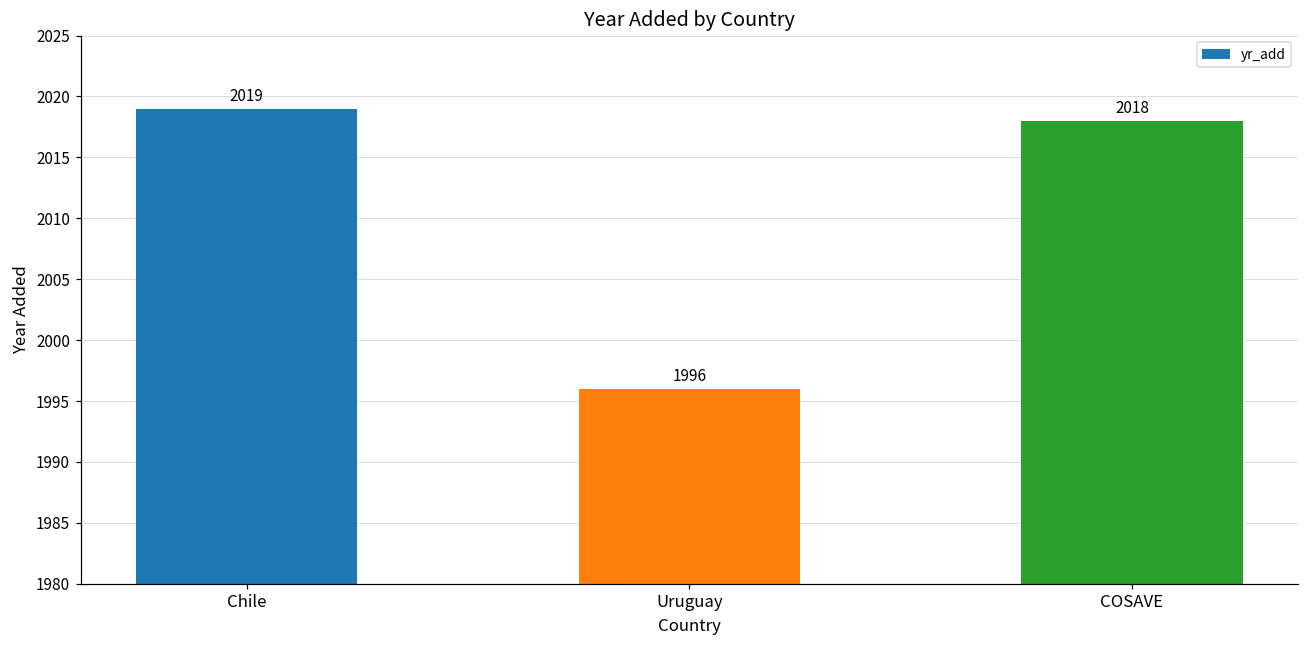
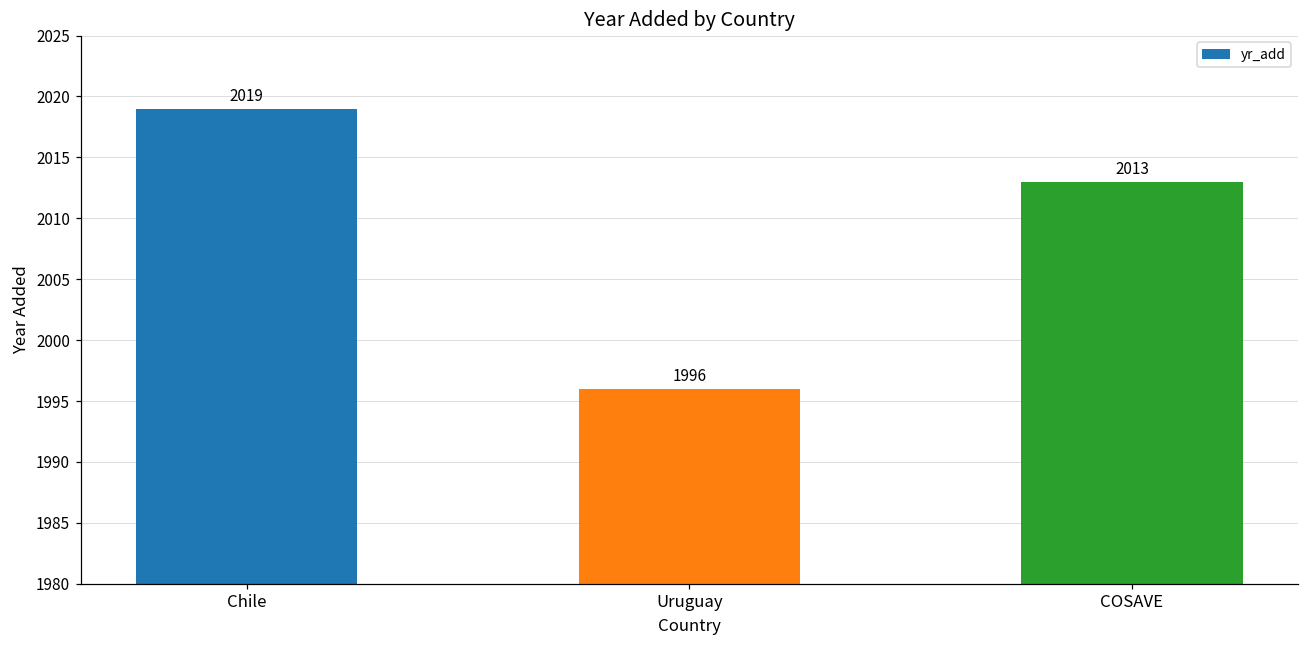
COSAVE: 2018 -> 2013
